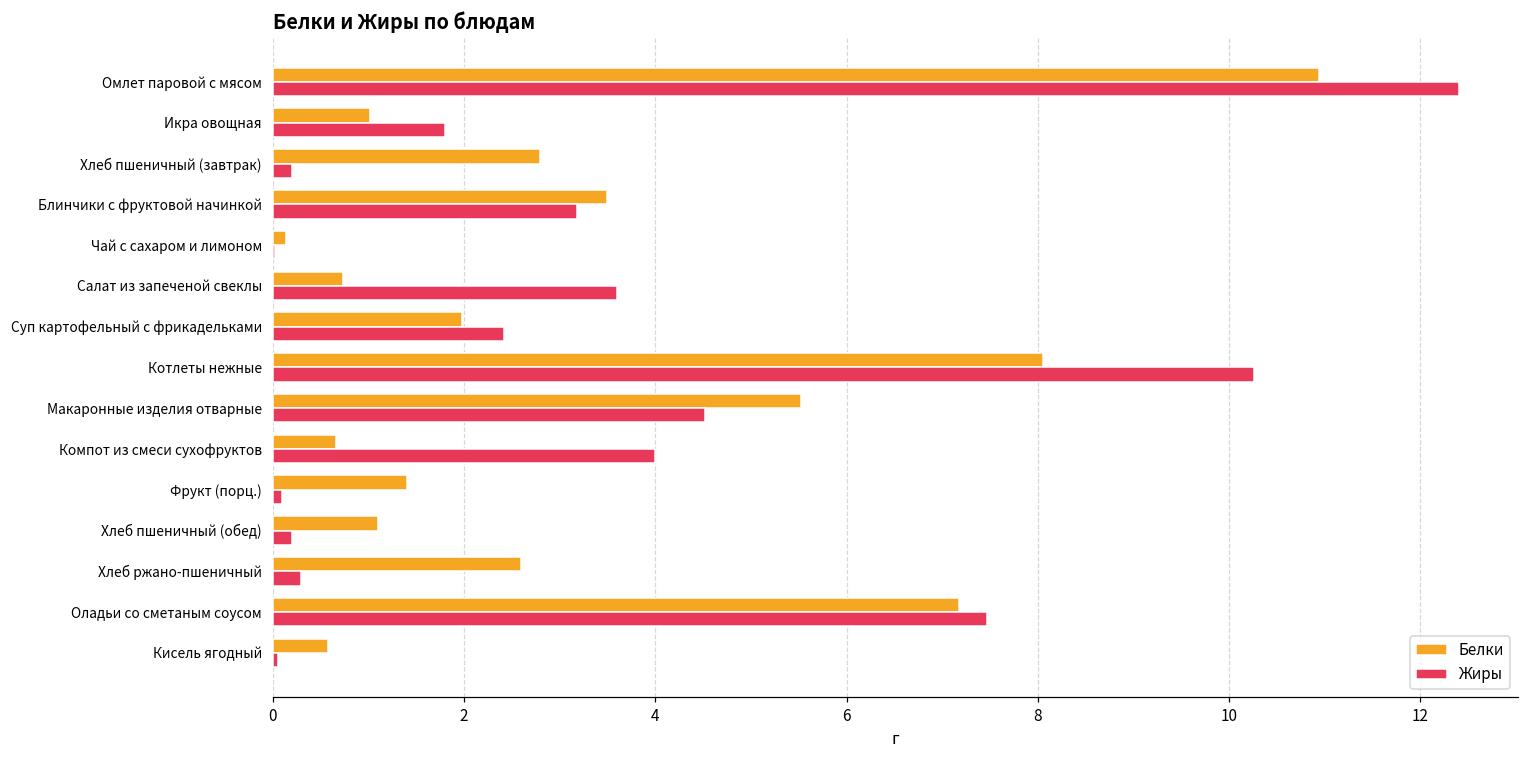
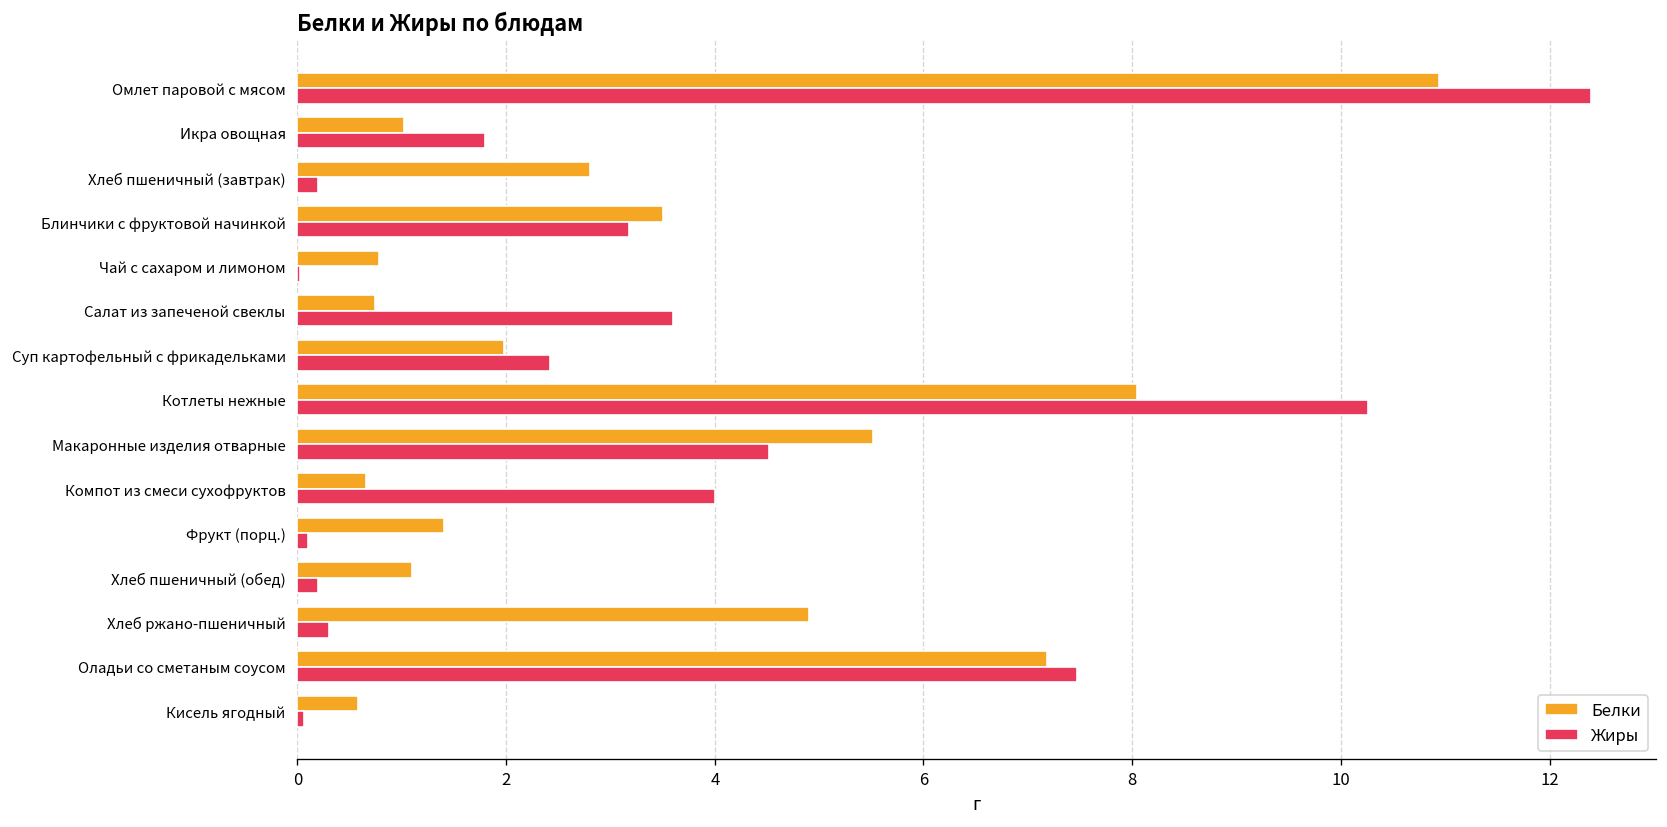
Белки, Чай с сахаром и лимоном: 0.1 -> 0.8
Белки, Хлеб ржано-пшеничный: 2.6 -> 4.9
